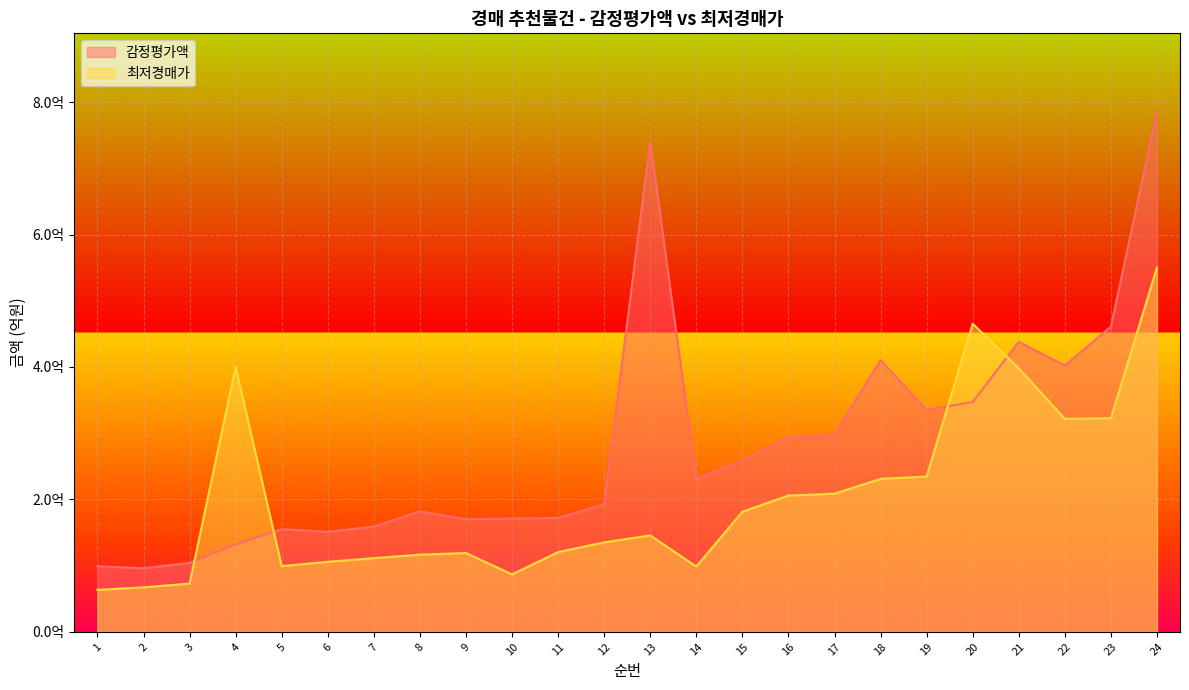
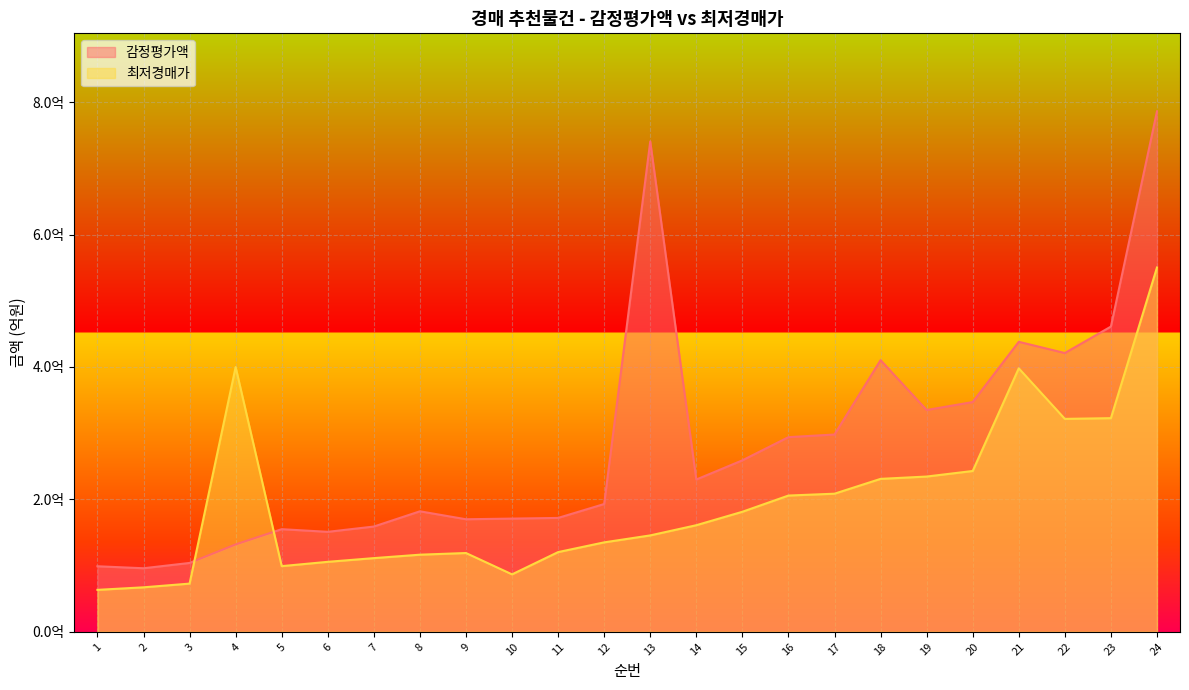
최저경매가, 14: 1.0억 -> 1.6억
최저경매가, 20: 4.7억 -> 2.4억
감정평가액, 22: 4.0억 -> 4.2억
